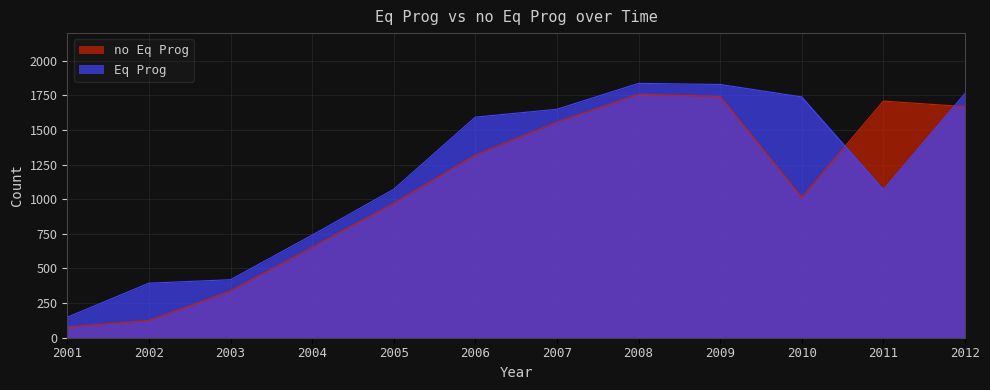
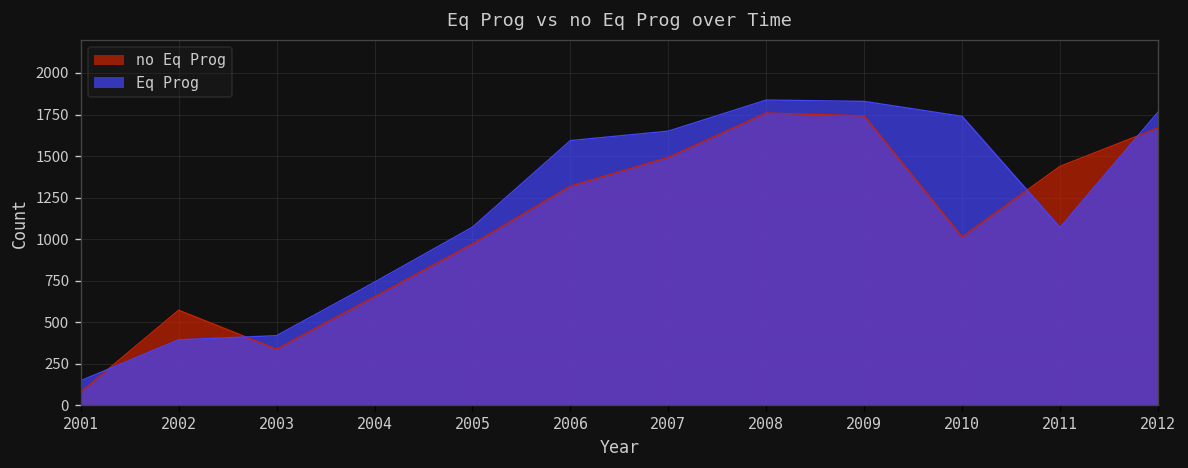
no Eq Prog, 2002: 120 -> 570
no Eq Prog, 2007: 1560 -> 1490
no Eq Prog, 2011: 1710 -> 1440
